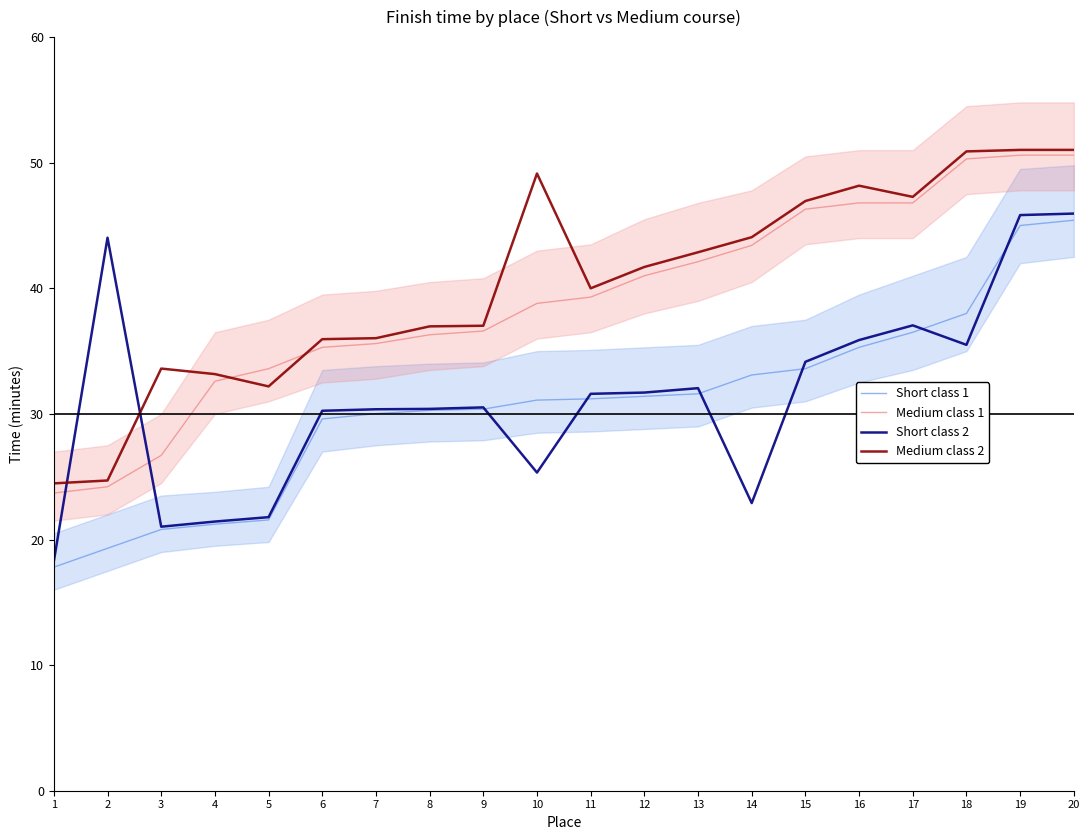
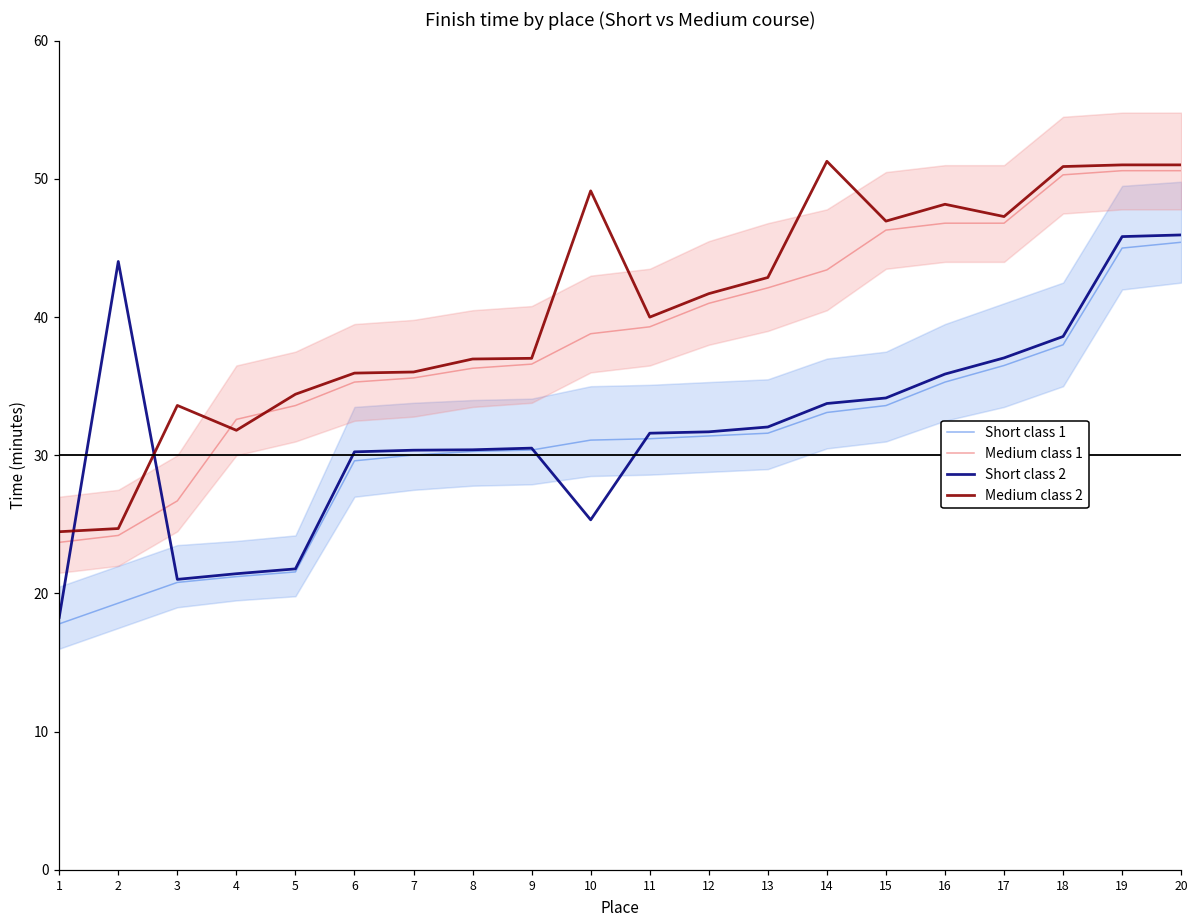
Medium class 2, 4: 33.2 -> 31.8
Medium class 2, 5: 32.2 -> 34.4
Short class 2, 14: 22.9 -> 33.8
Medium class 2, 14: 44.1 -> 51.3
Short class 2, 18: 35.5 -> 38.6
